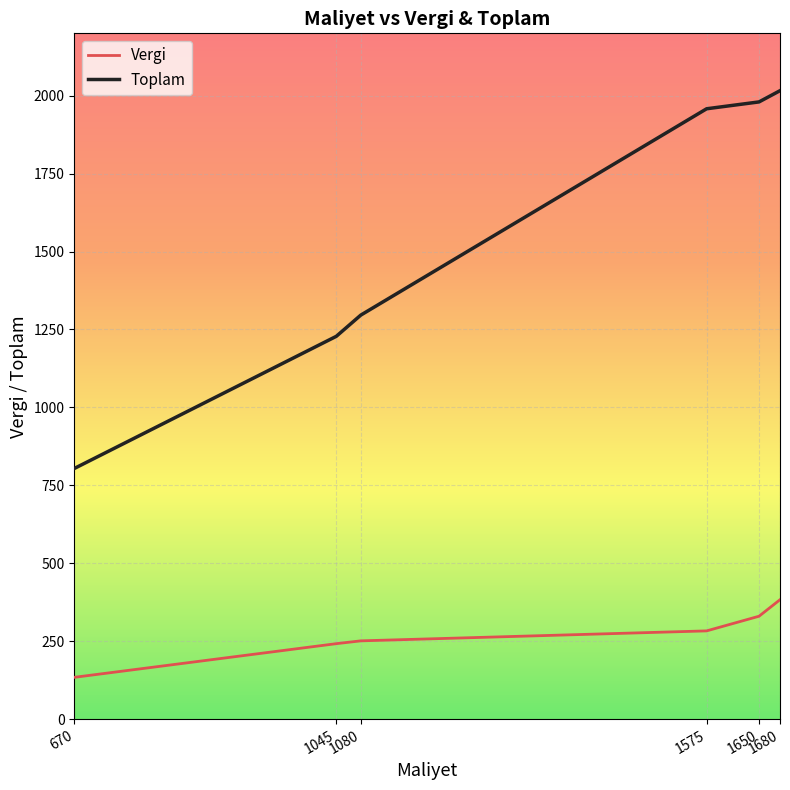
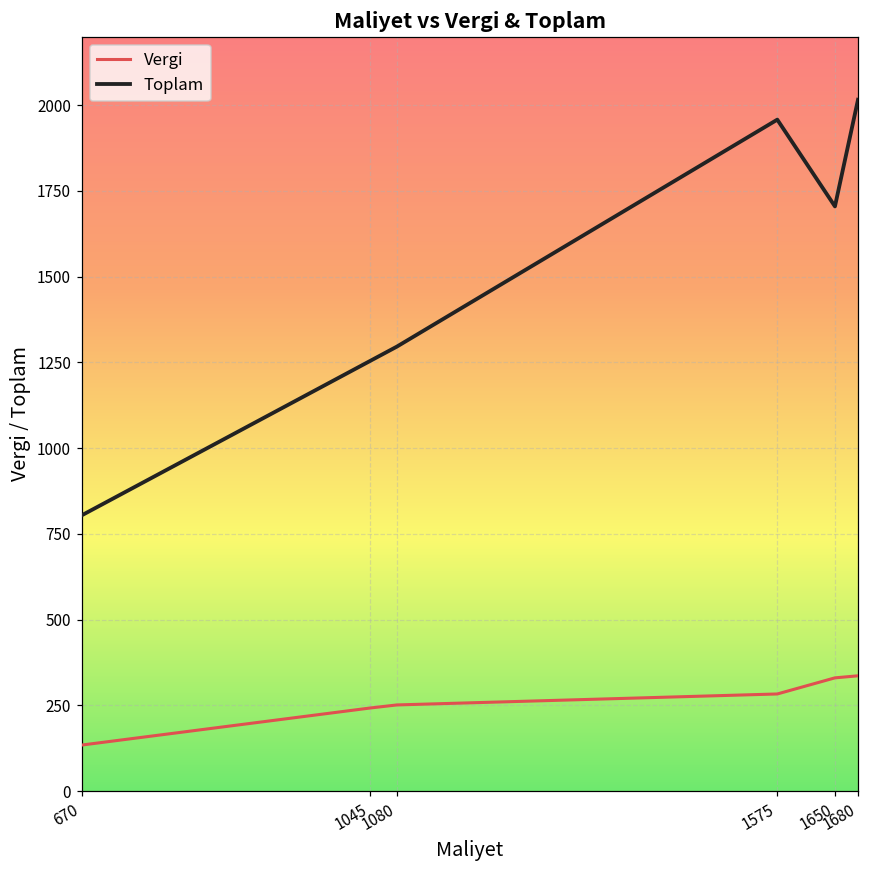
Toplam, 1045: 1230 -> 1250
Toplam, 1650: 1980 -> 1710
Vergi, 1680: 380 -> 340
